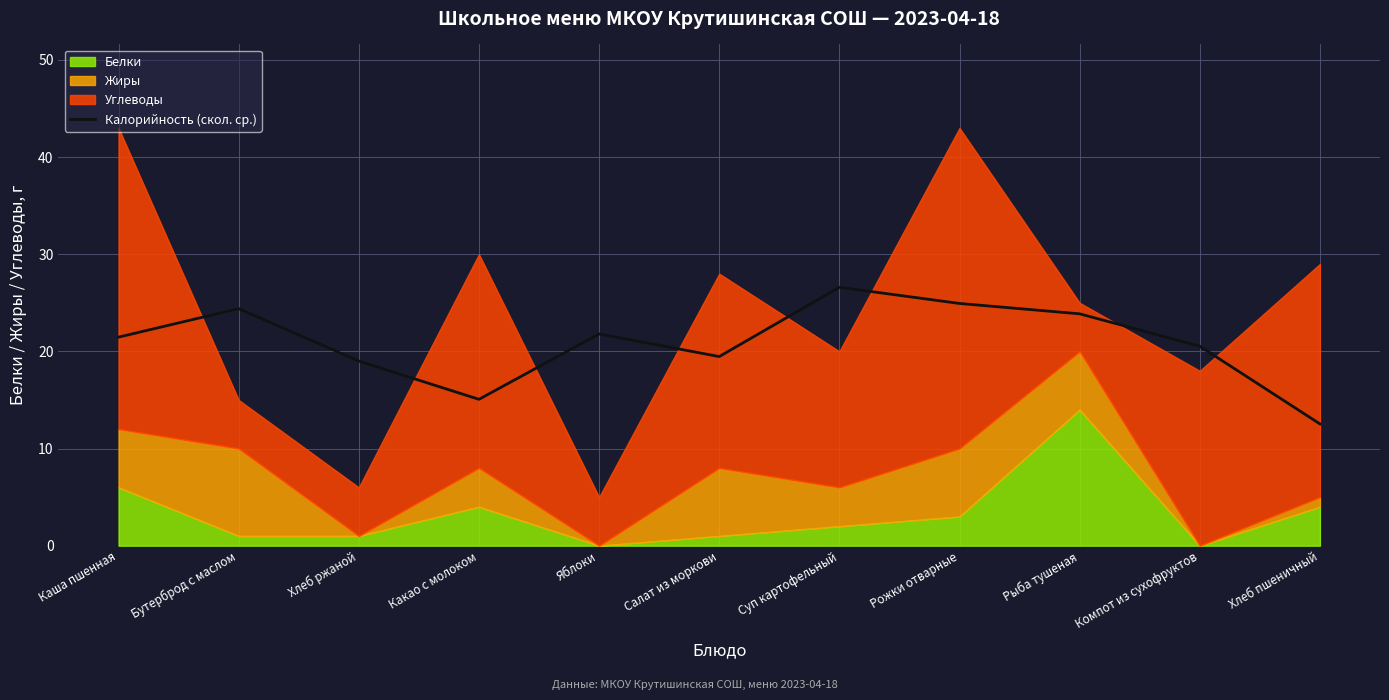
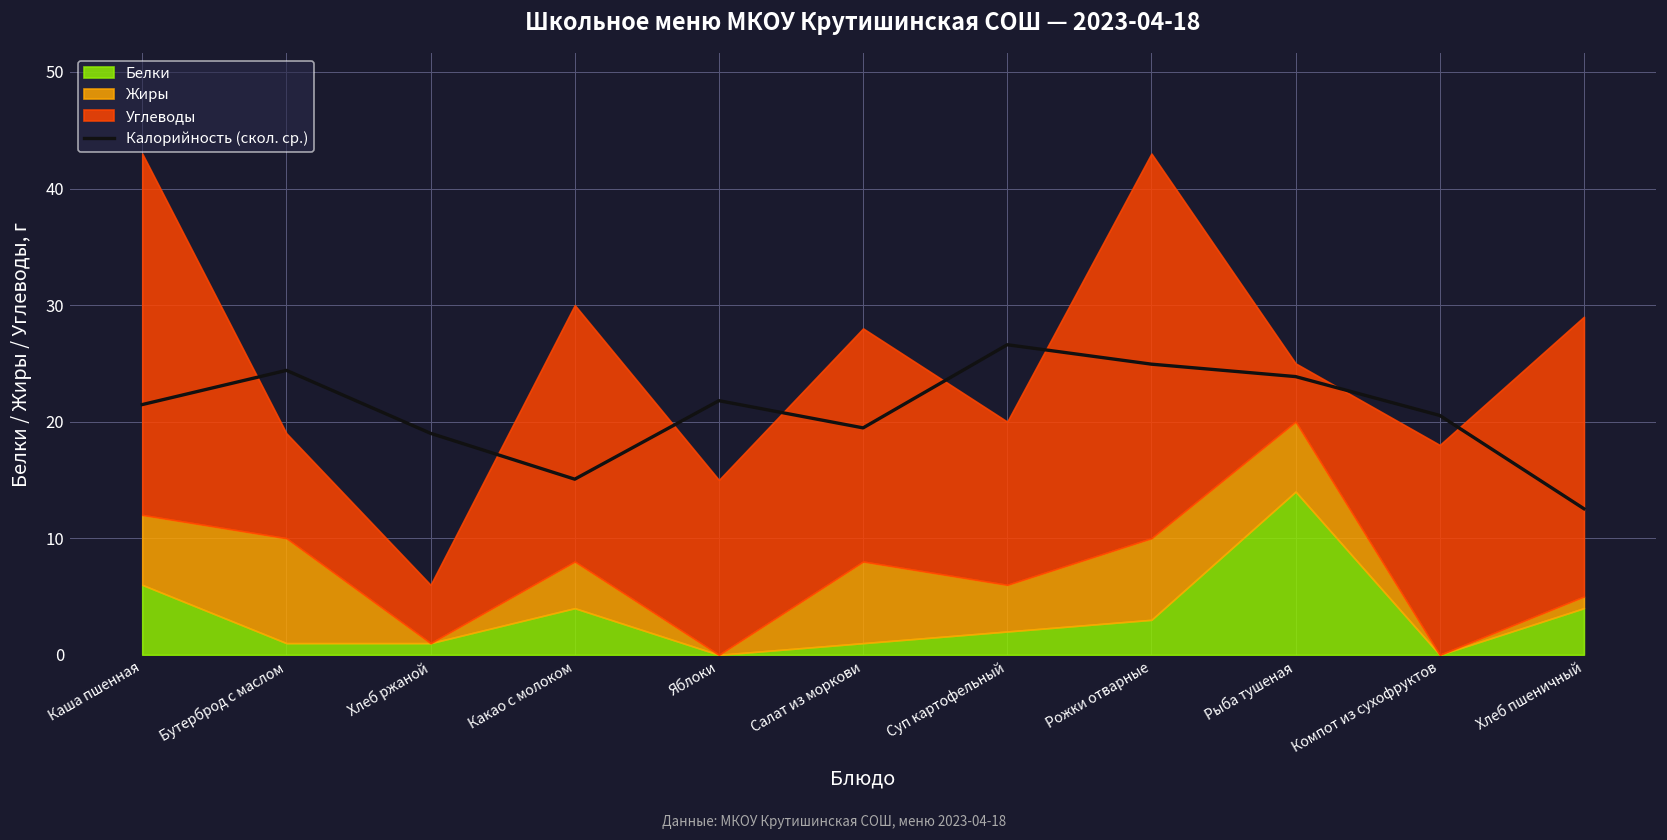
Углеводы, Бутерброд с маслом: 5 -> 9
Углеводы, Яблоки: 5 -> 15
